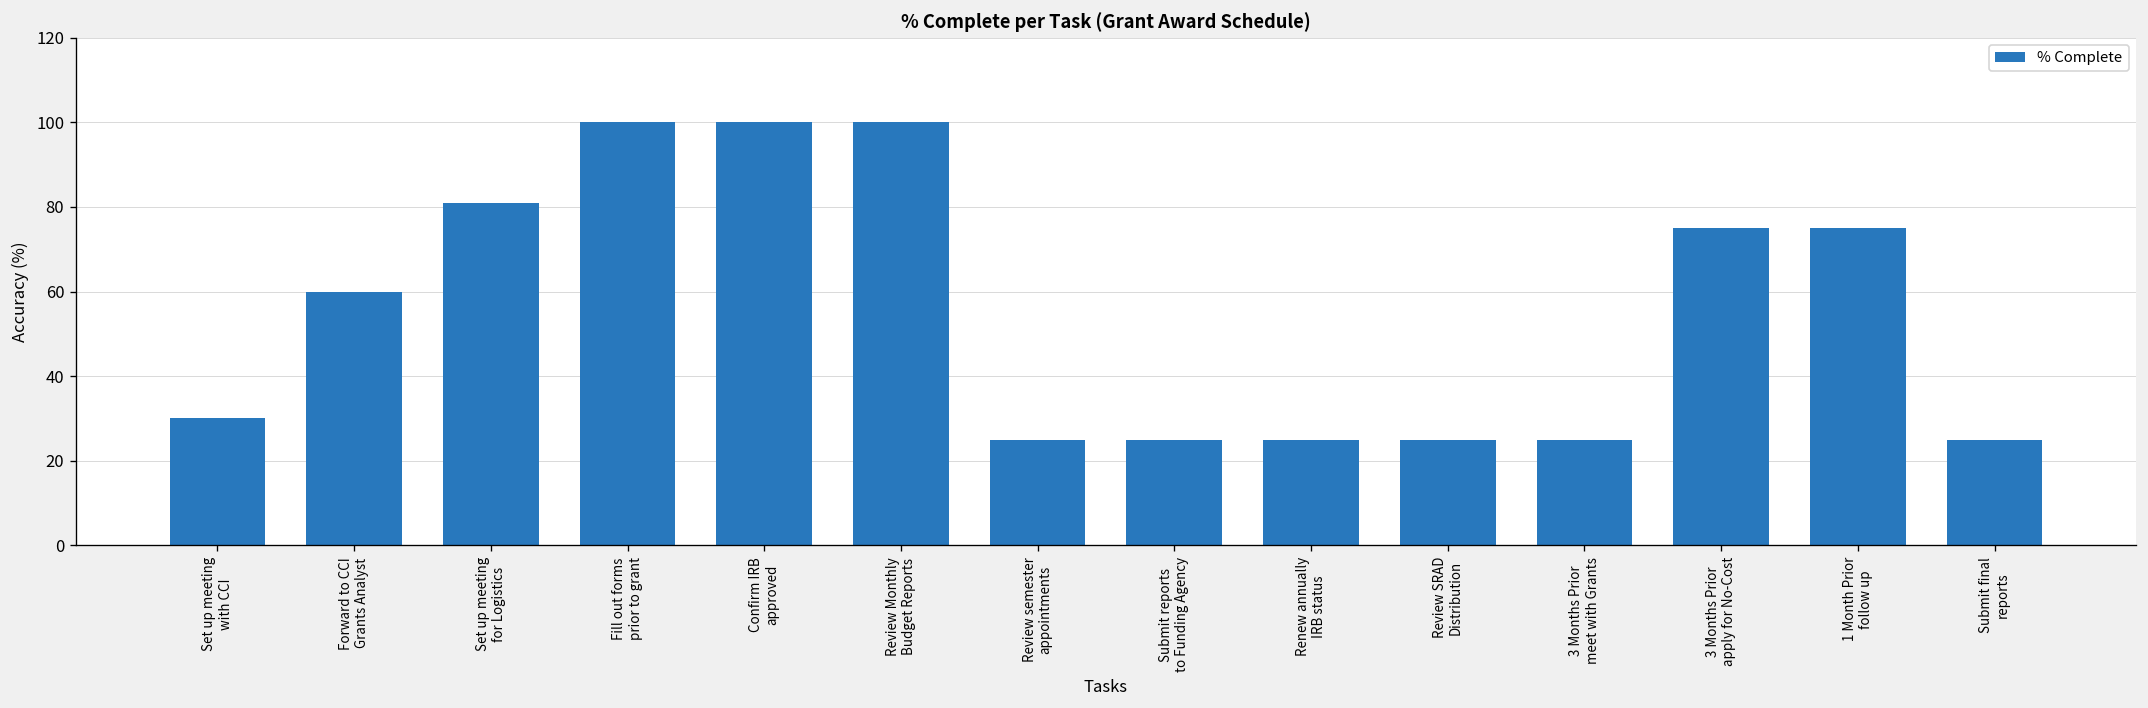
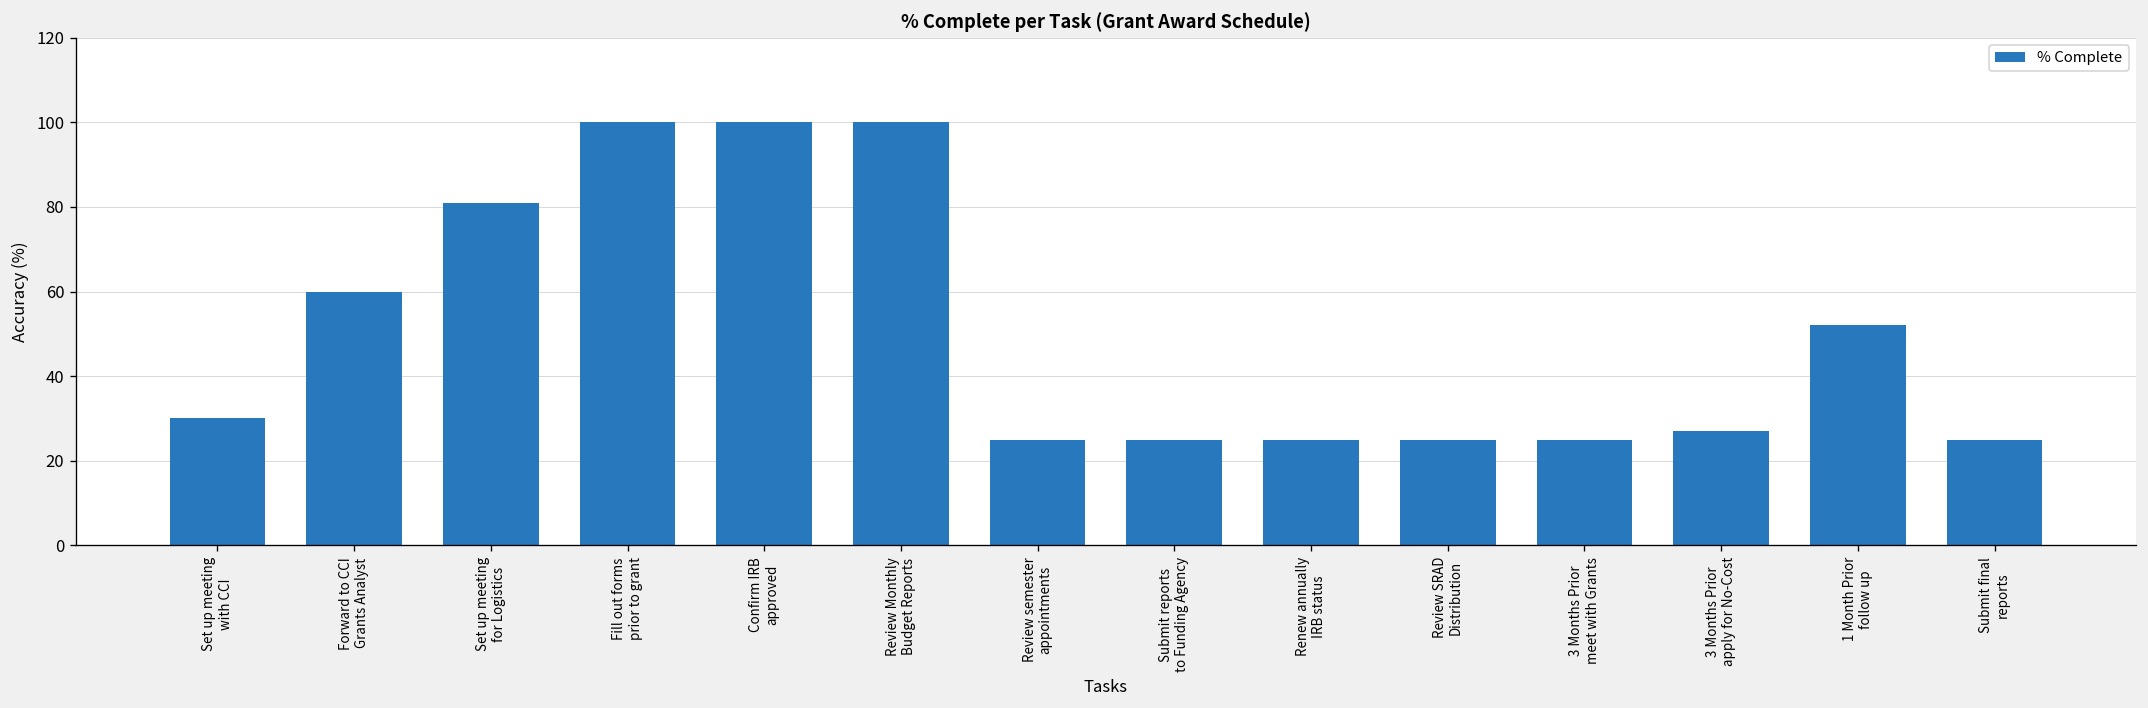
3 Months Prior apply for No-Cost: 75 -> 27
1 Month Prior follow up: 75 -> 52
